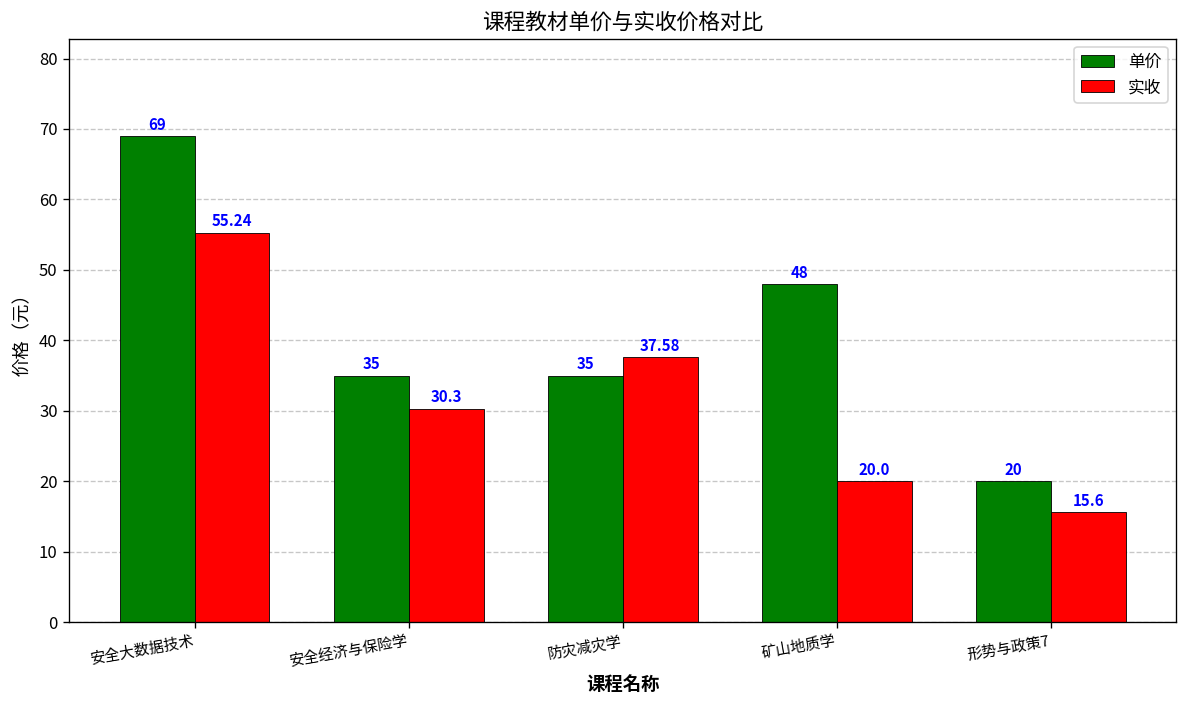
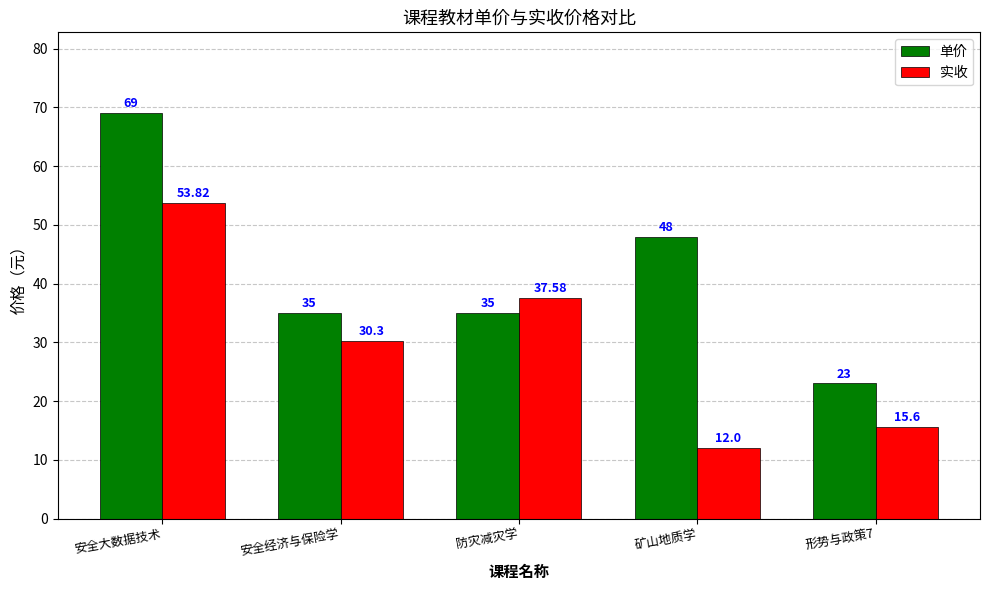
实收, 安全大数据技术: 55.24 -> 53.82
实收, 矿山地质学: 20.0 -> 12.0
单价, 形势与政策7: 20 -> 23
